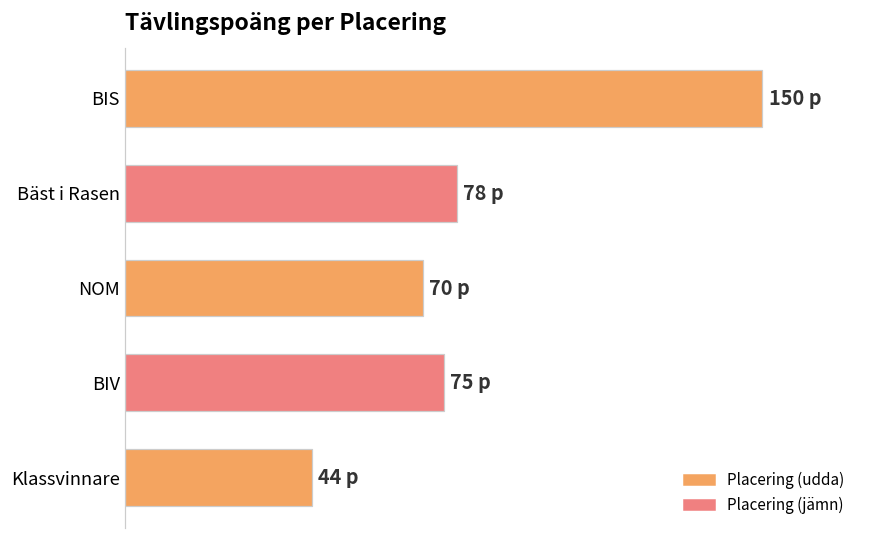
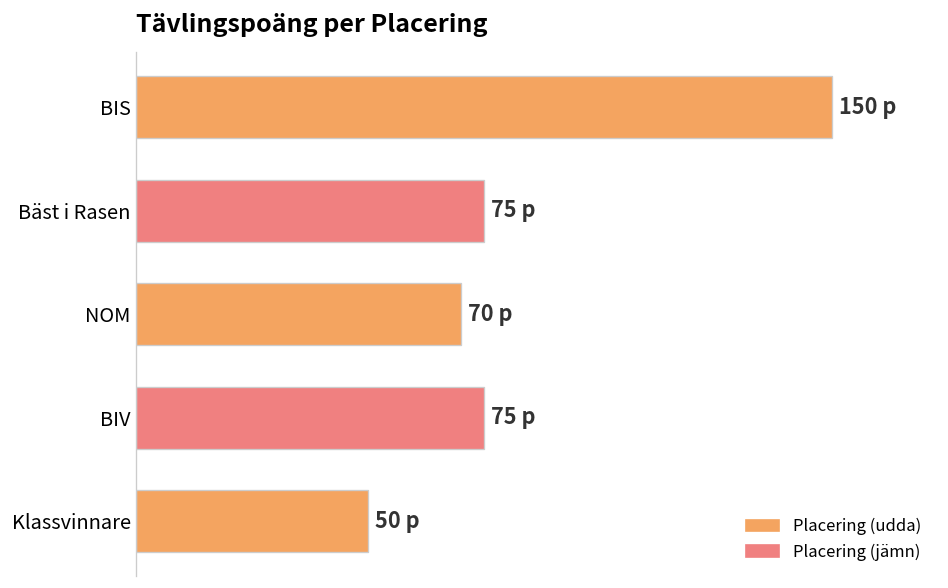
Bäst i Rasen: 78 -> 75
Klassvinnare: 44 -> 50
